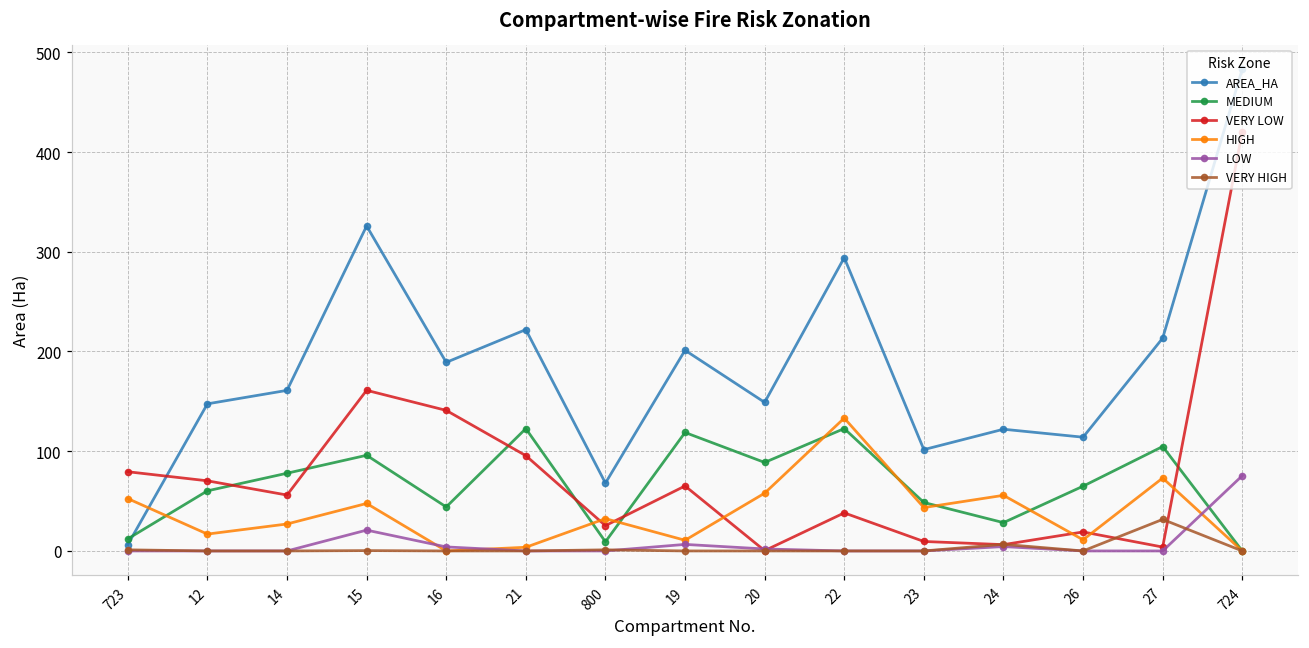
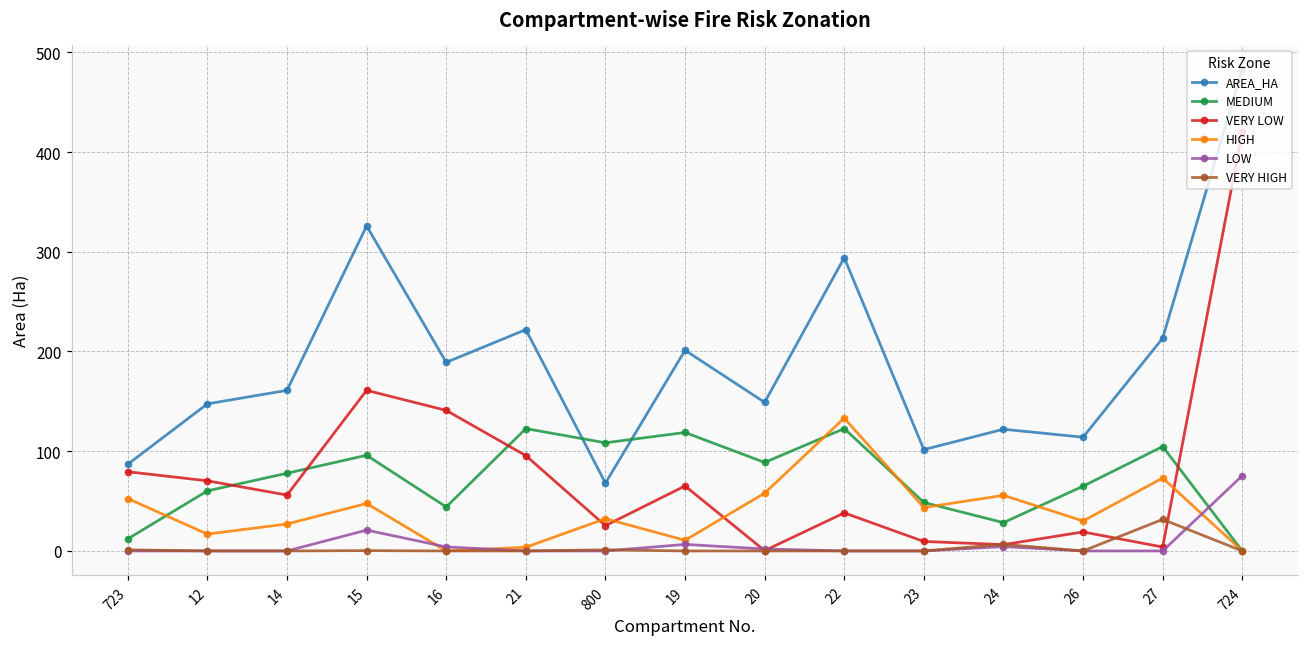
AREA_HA, 723: 10 -> 90
MEDIUM, 800: 10 -> 110
HIGH, 26: 10 -> 30
